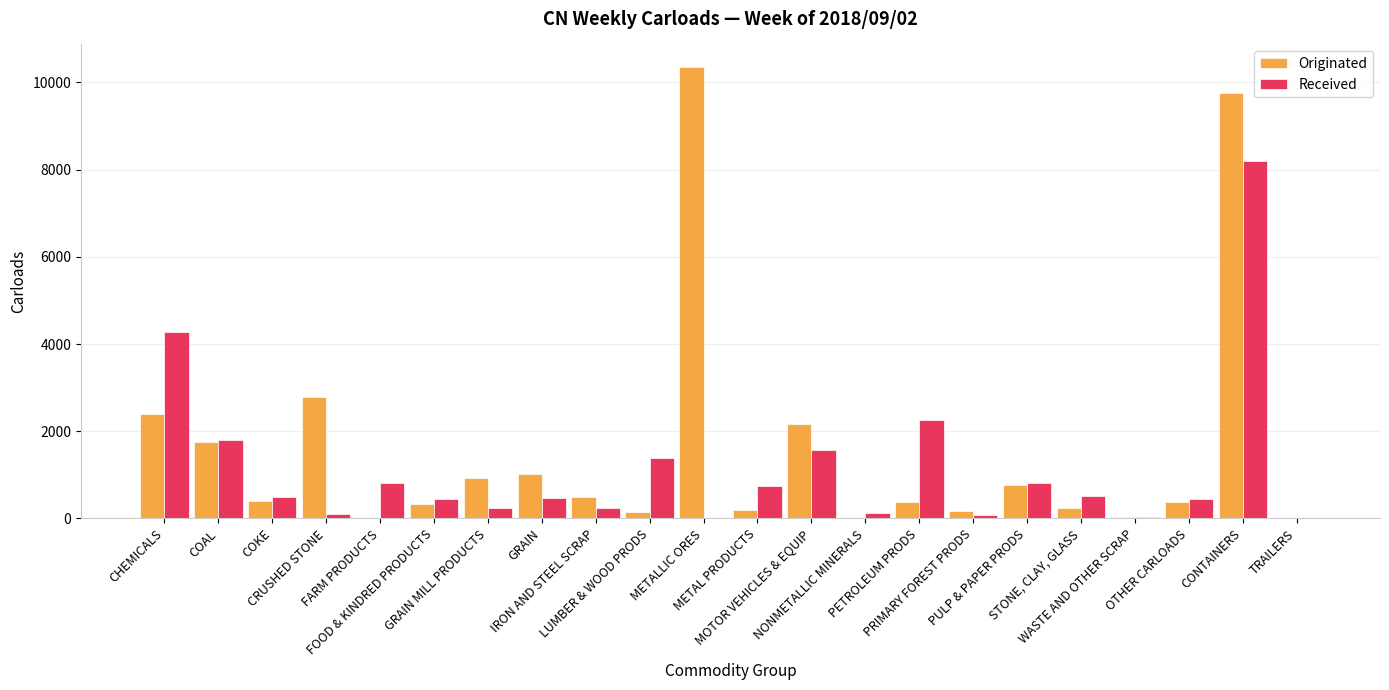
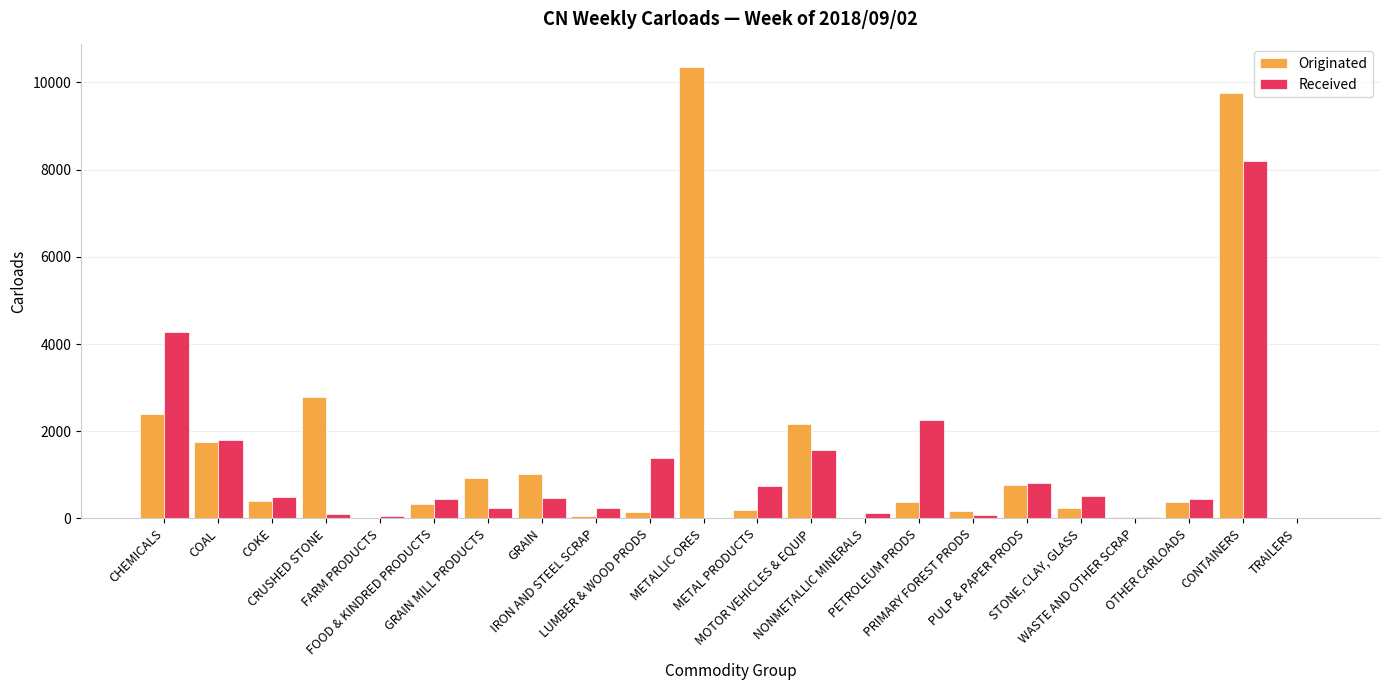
Received, FARM PRODUCTS: 800 -> 100
Originated, IRON AND STEEL SCRAP: 500 -> 100
